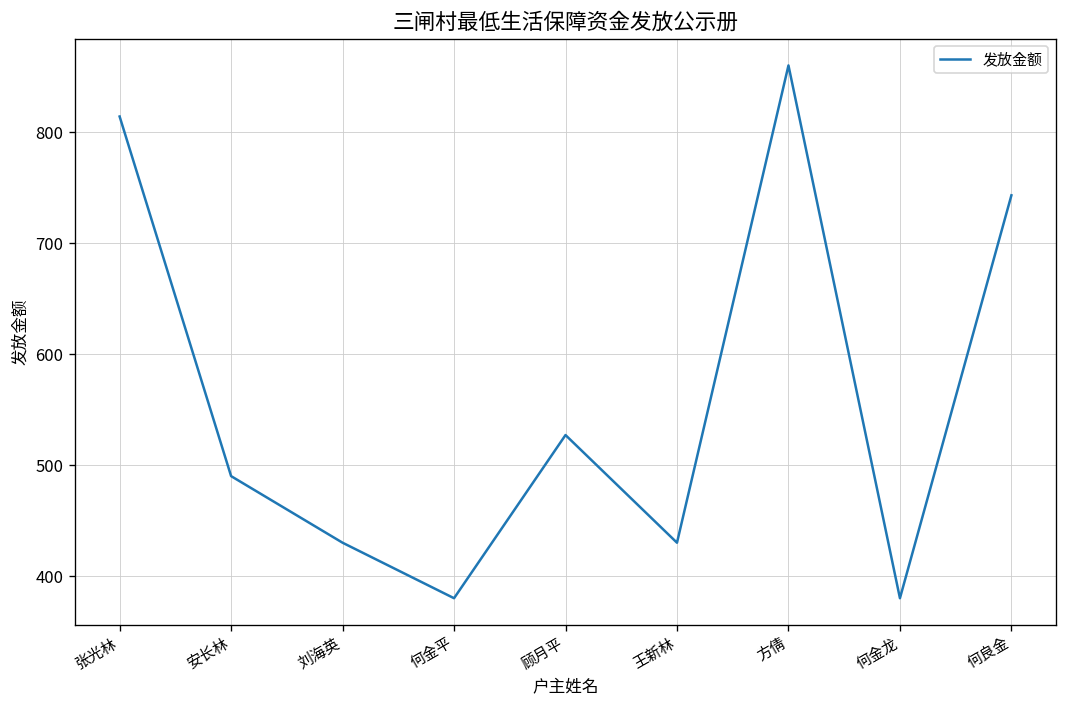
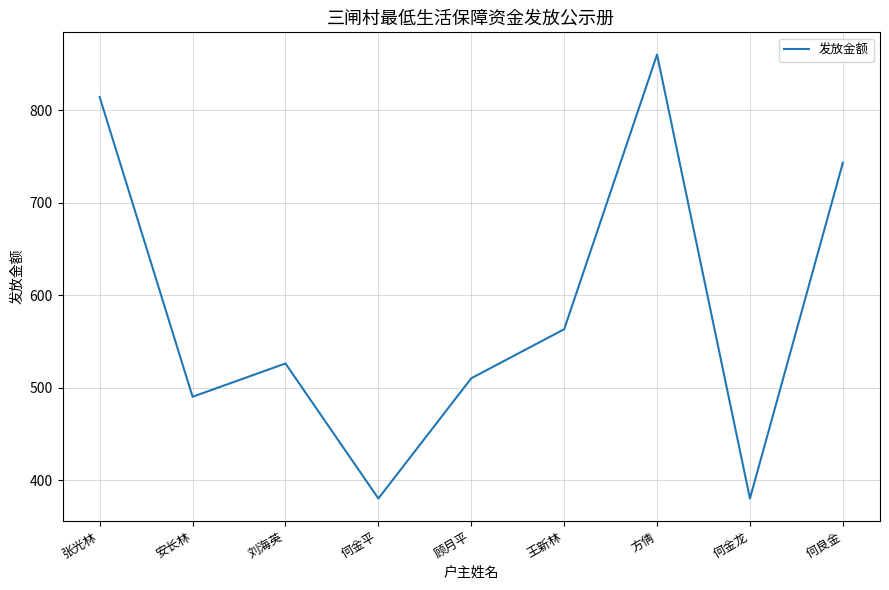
刘海英: 430 -> 530
顾月平: 530 -> 510
王新林: 430 -> 560
